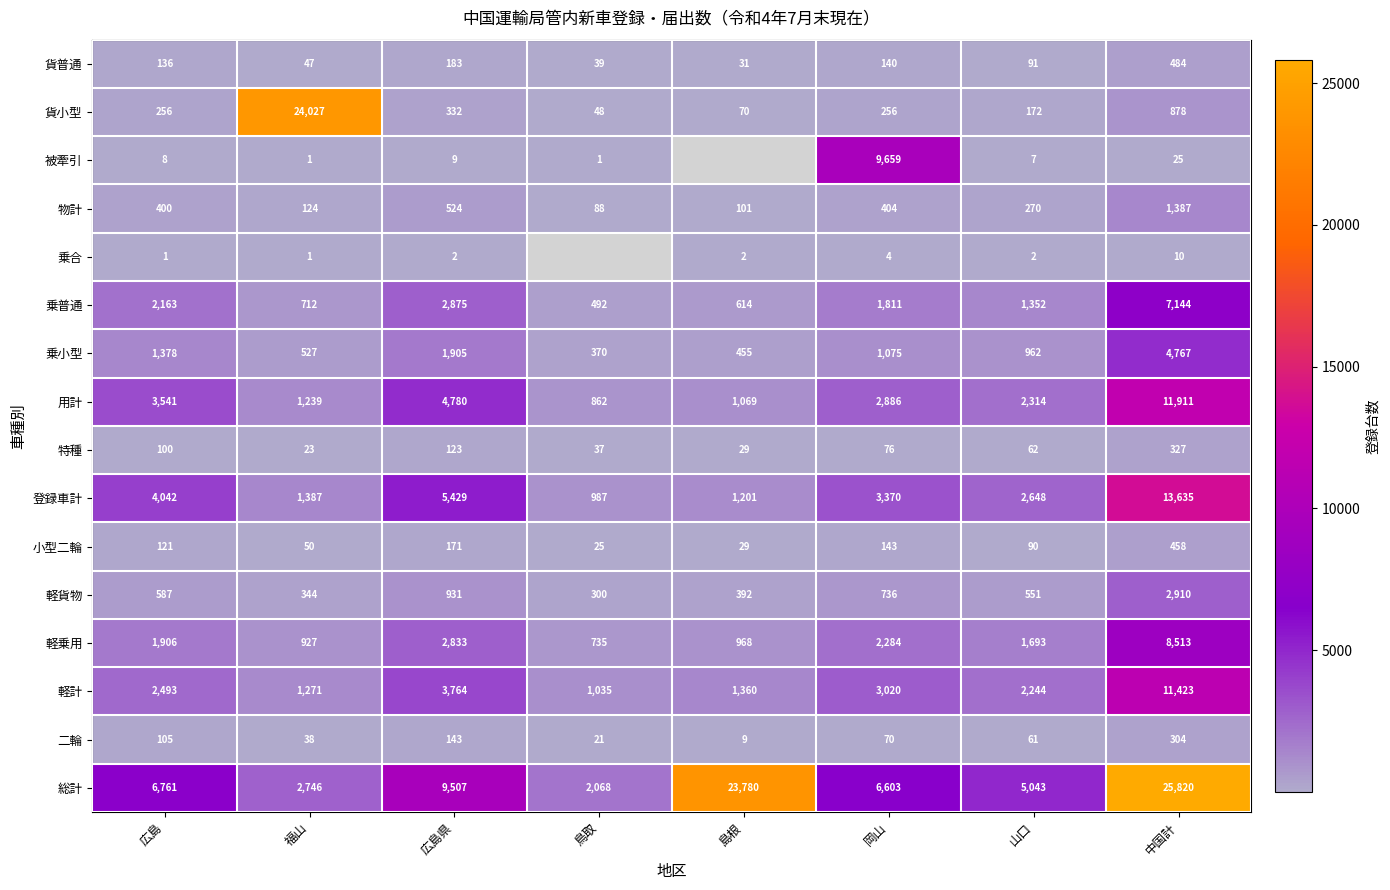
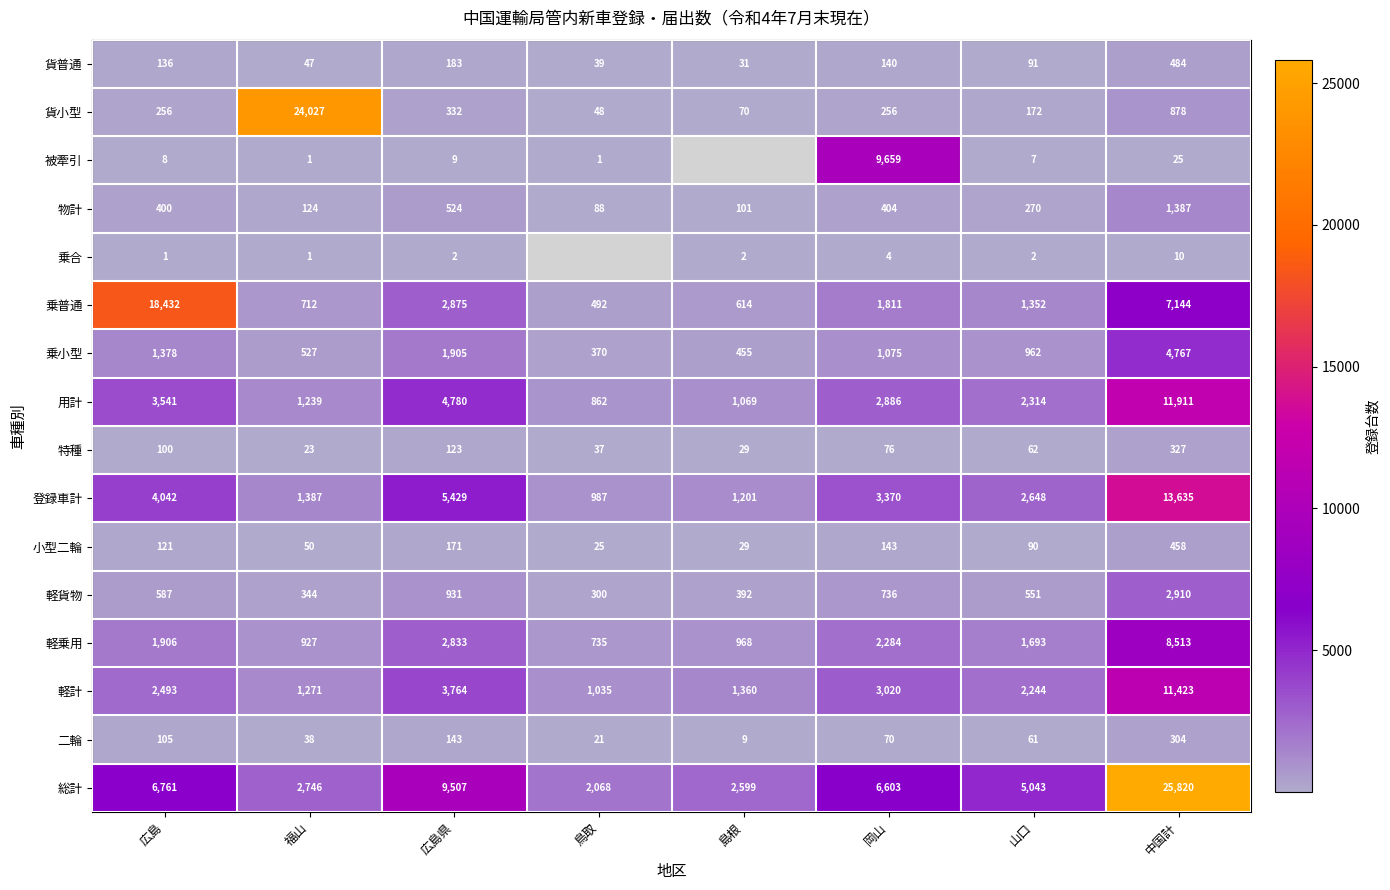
乗普通, 広島: 2,163 -> 18,432
総計, 島根: 23,780 -> 2,599
